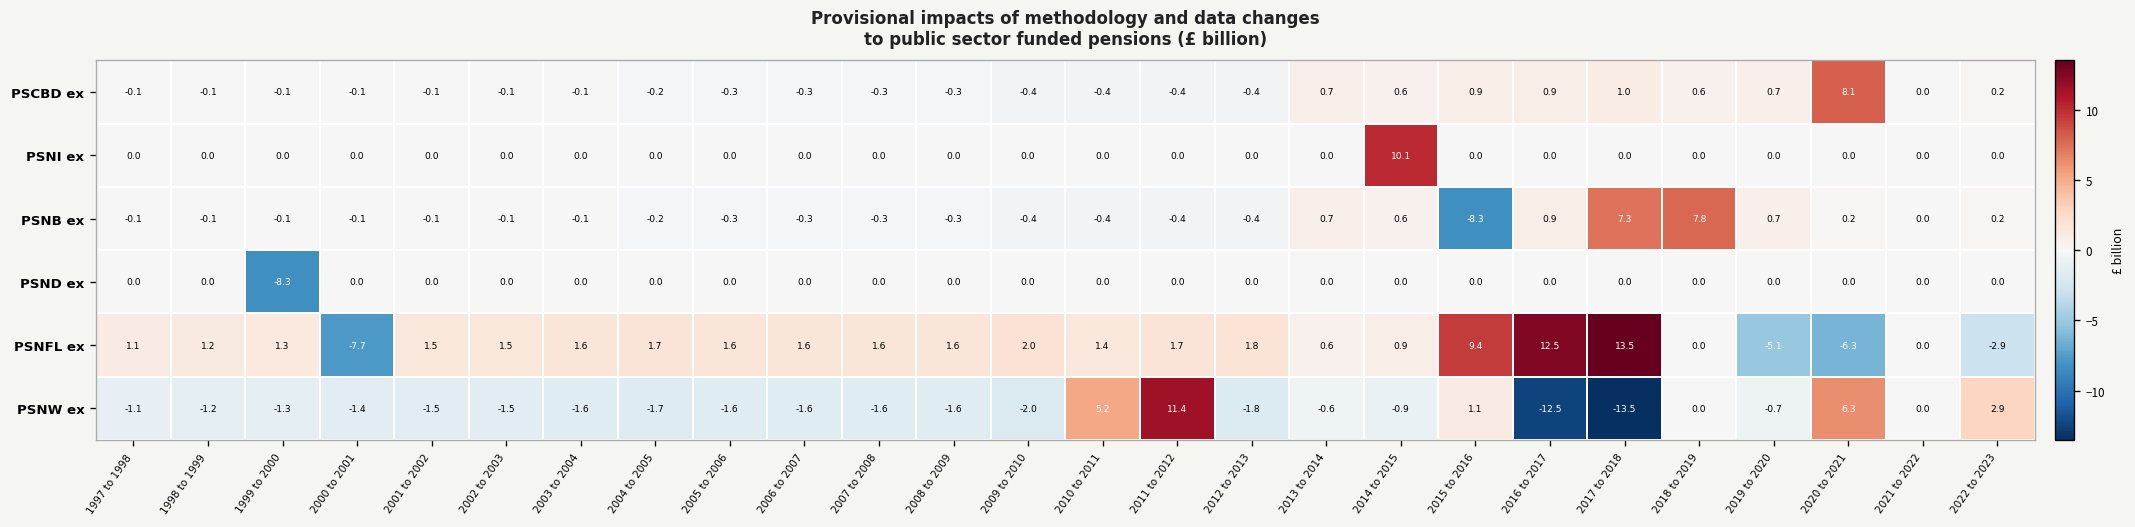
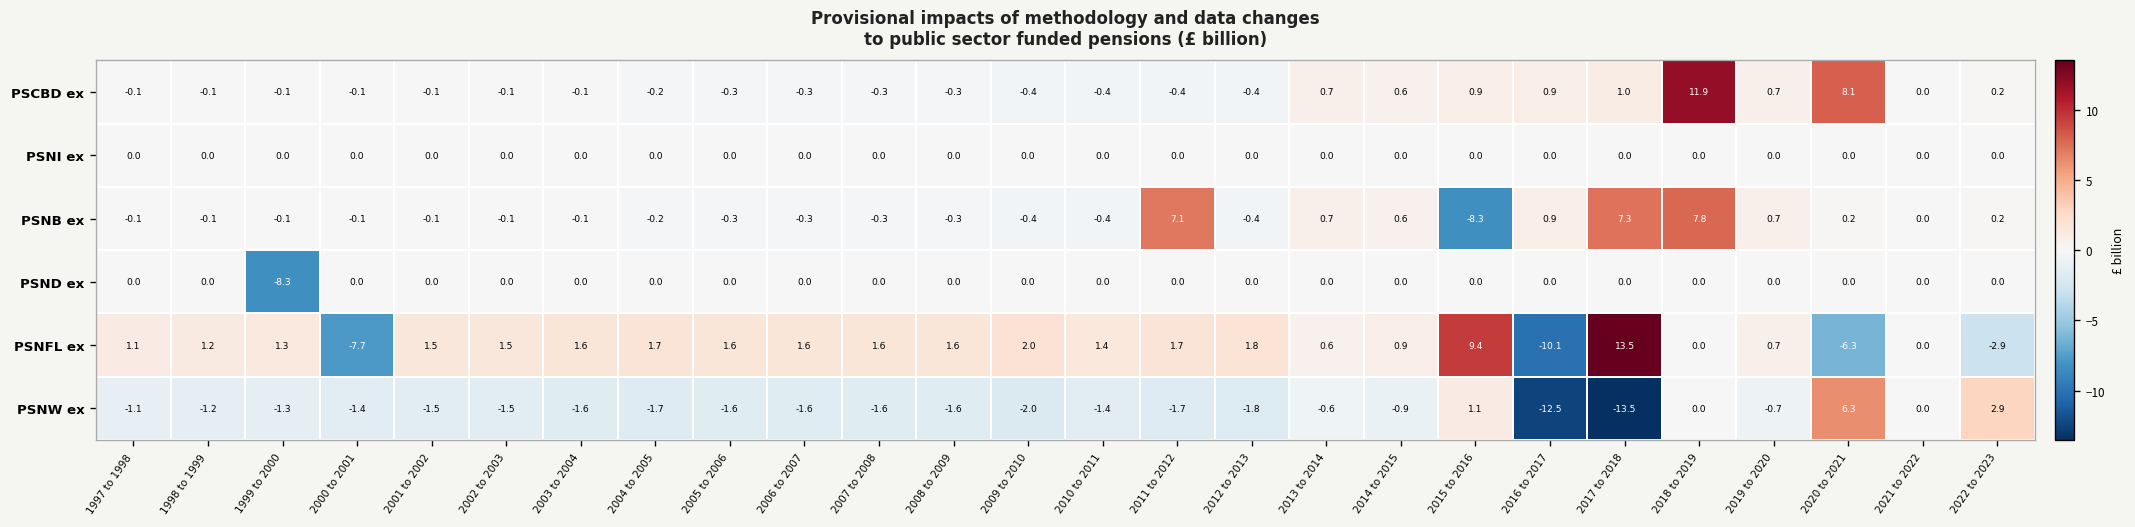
PSCBD ex, 2018 to 2019: 0.6 -> 11.9
PSNI ex, 2014 to 2015: 10.1 -> 0.0
PSNB ex, 2011 to 2012: -0.4 -> 7.1
PSNFL ex, 2016 to 2017: 12.5 -> -10.1
PSNFL ex, 2019 to 2020: -5.1 -> 0.7
PSNW ex, 2010 to 2011: 5.2 -> -1.4
PSNW ex, 2011 to 2012: 11.4 -> -1.7
